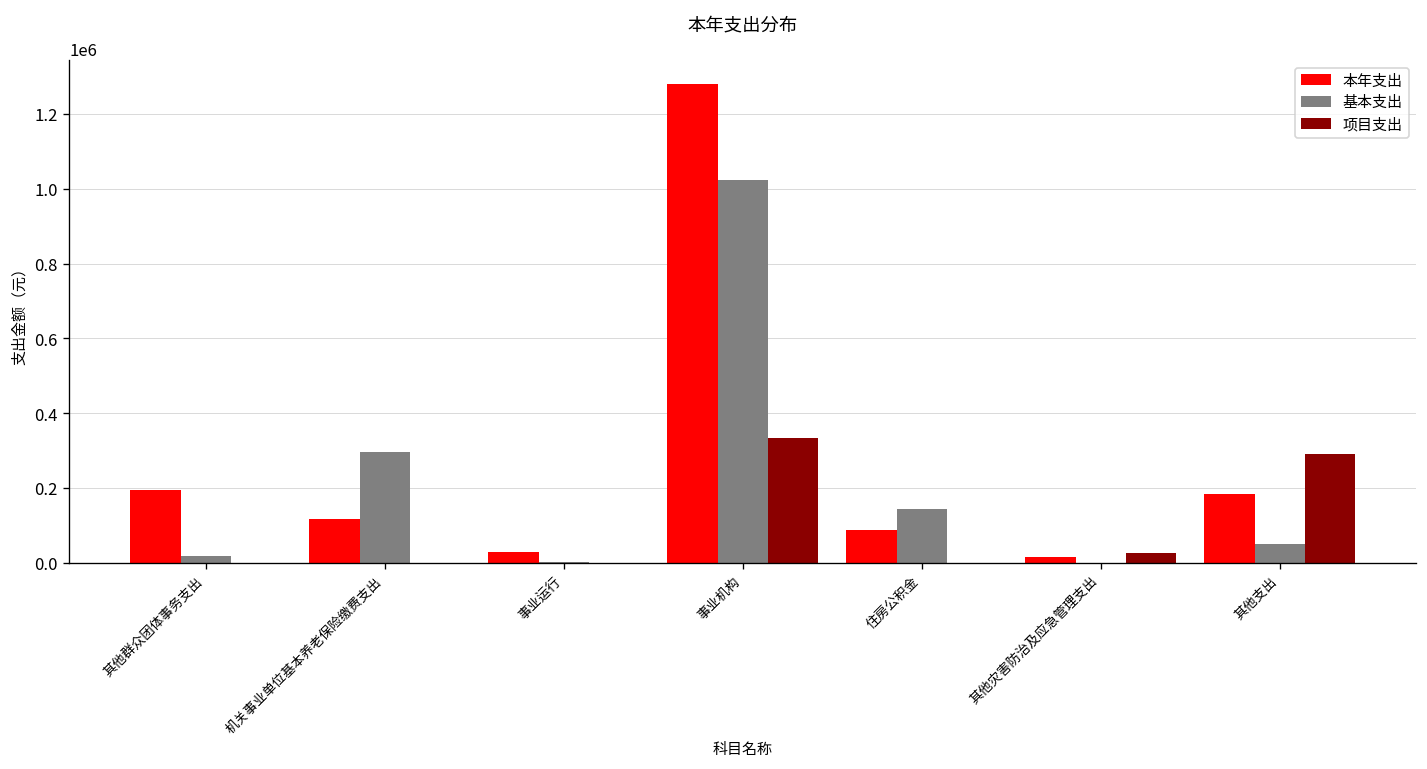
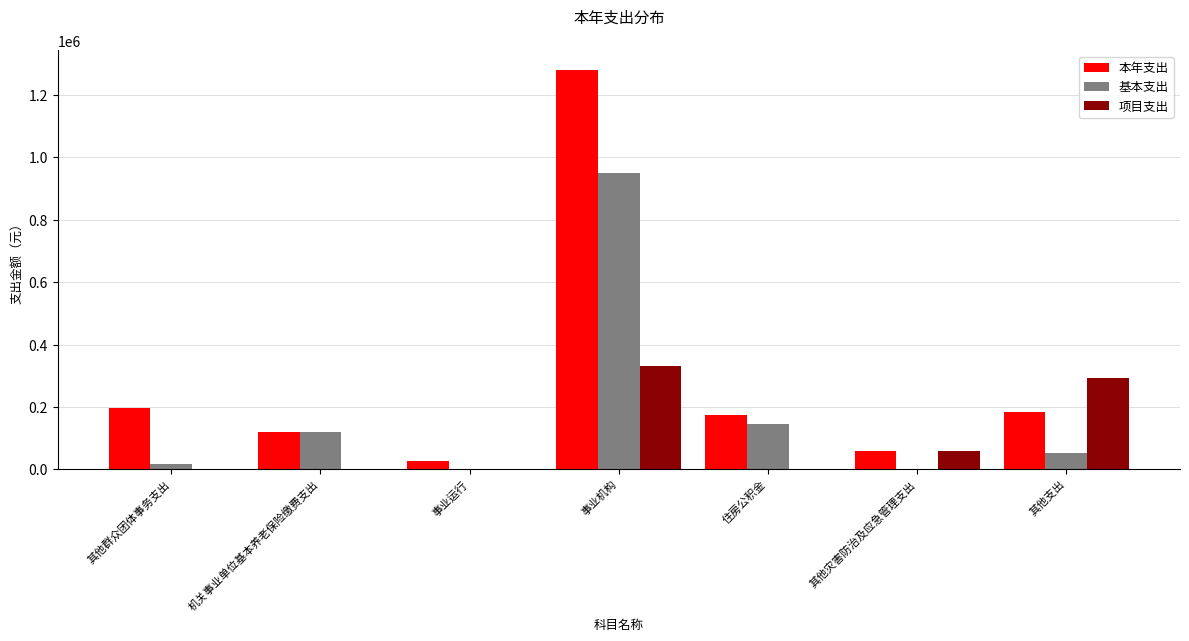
基本支出, 机关事业单位基本养老保险缴费支出: 300000 -> 120000
基本支出, 事业机构: 1020000 -> 950000
本年支出, 住房公积金: 90000 -> 170000
本年支出, 其他灾害防治及应急管理支出: 10000 -> 60000
项目支出, 其他灾害防治及应急管理支出: 30000 -> 60000
